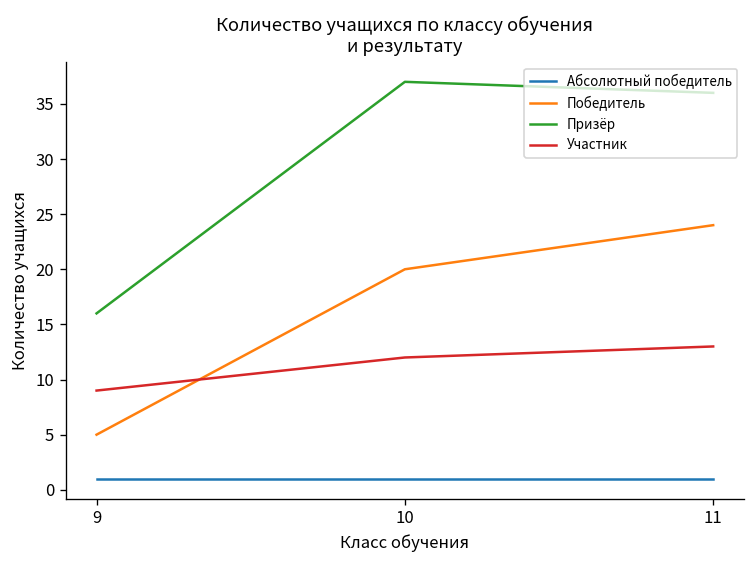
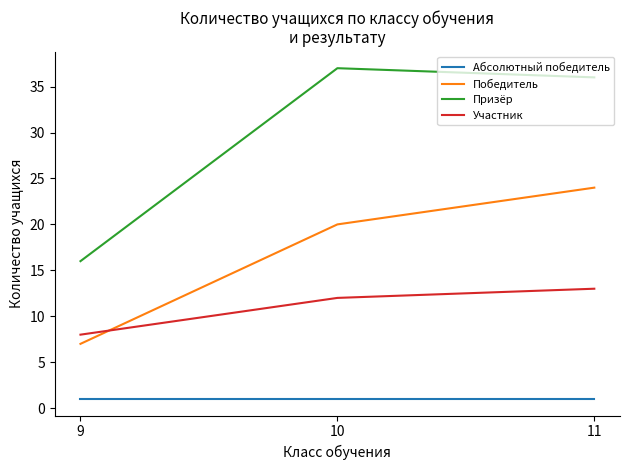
Победитель, 9: 5 -> 7
Участник, 9: 9 -> 8
